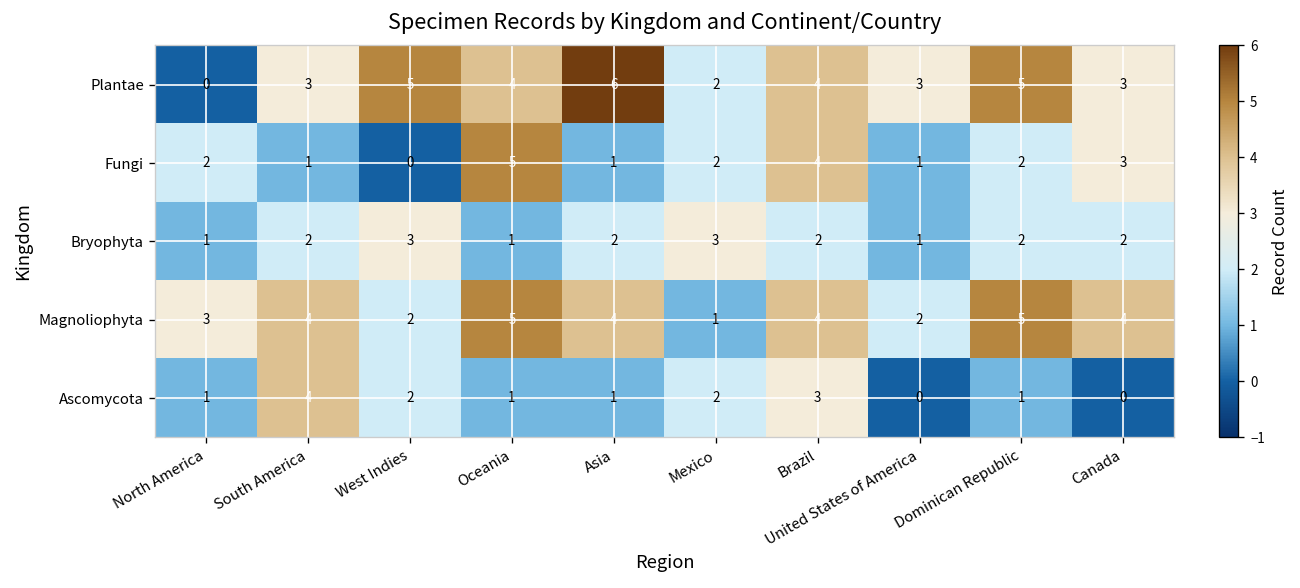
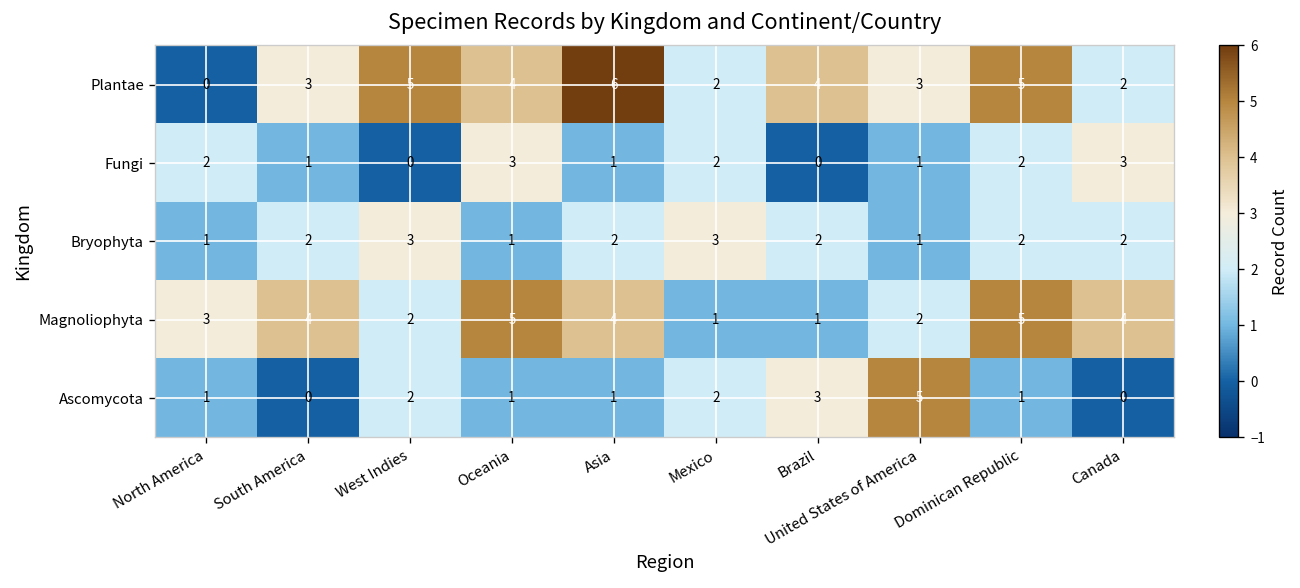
Plantae, Canada: 3 -> 2
Fungi, Oceania: 5 -> 3
Fungi, Brazil: 4 -> 0
Magnoliophyta, Brazil: 4 -> 1
Ascomycota, South America: 4 -> 0
Ascomycota, United States of America: 0 -> 5
